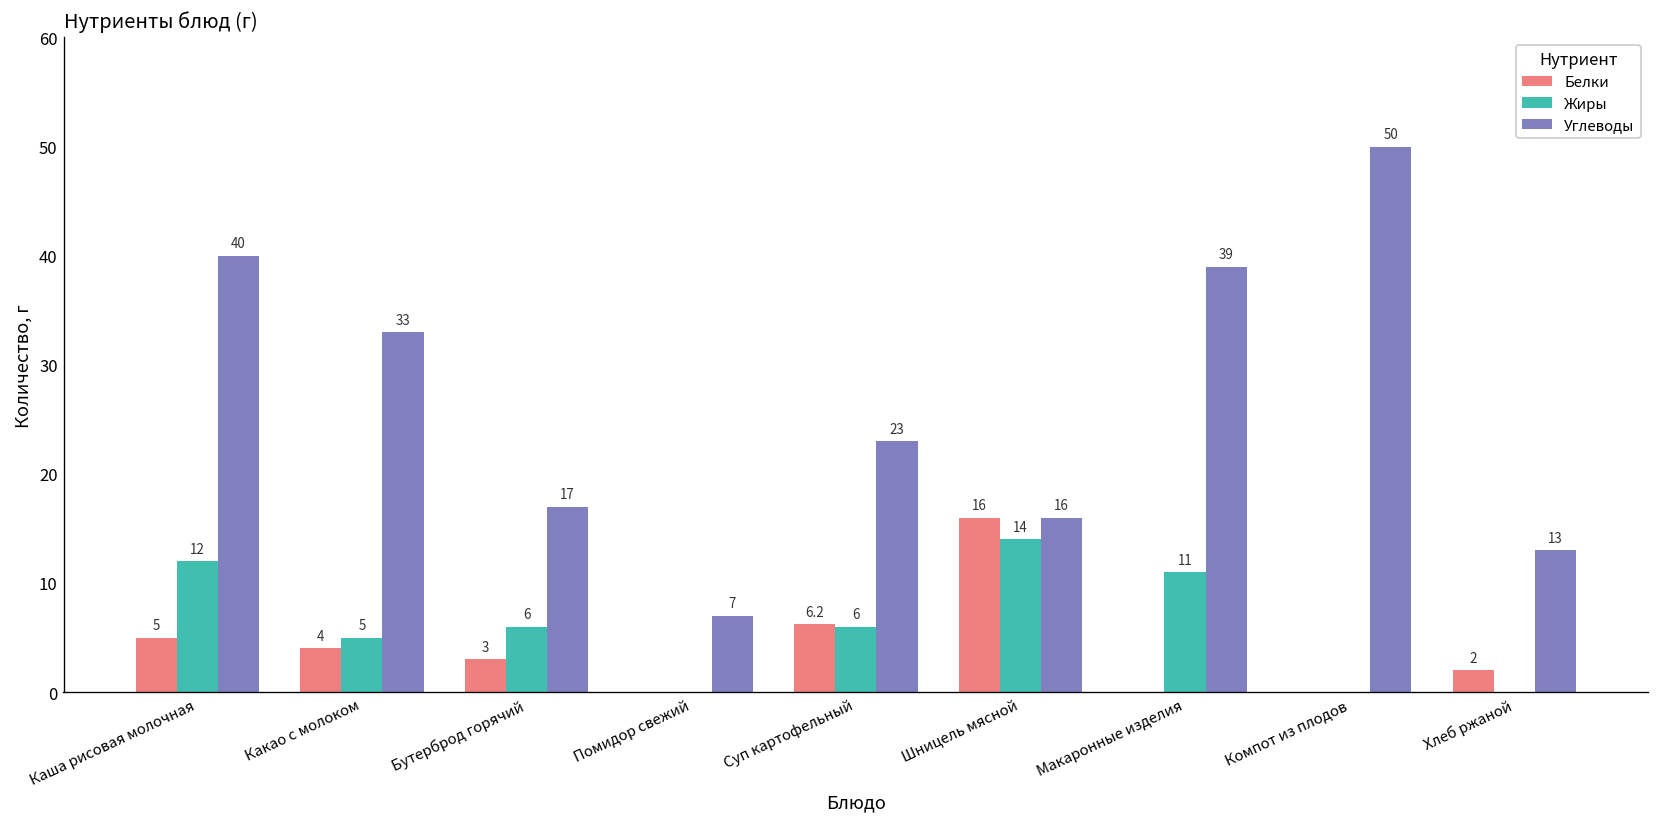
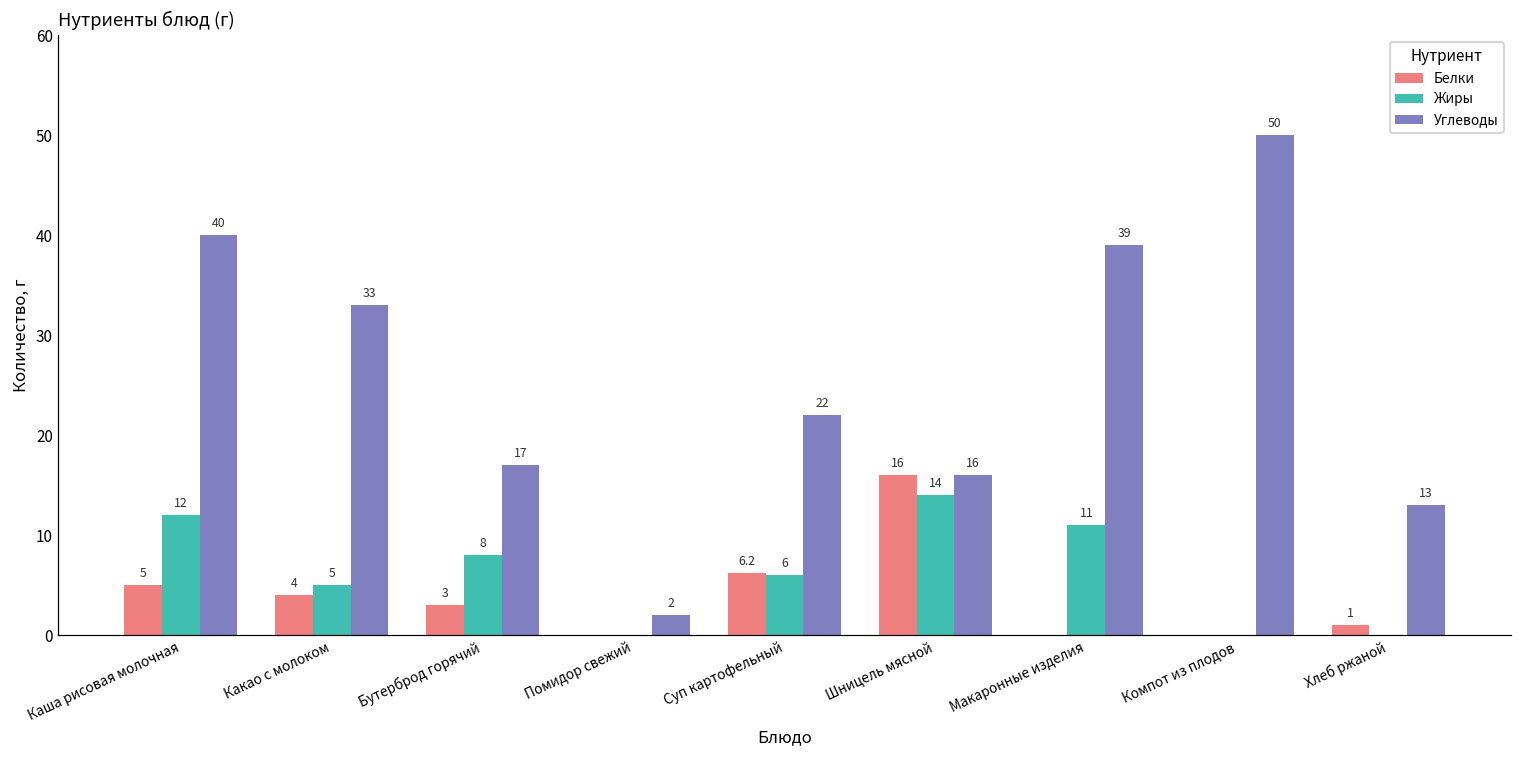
Жиры, Бутерброд горячий: 6 -> 8
Углеводы, Помидор свежий: 7 -> 2
Углеводы, Суп картофельный: 23 -> 22
Белки, Хлеб ржаной: 2 -> 1
